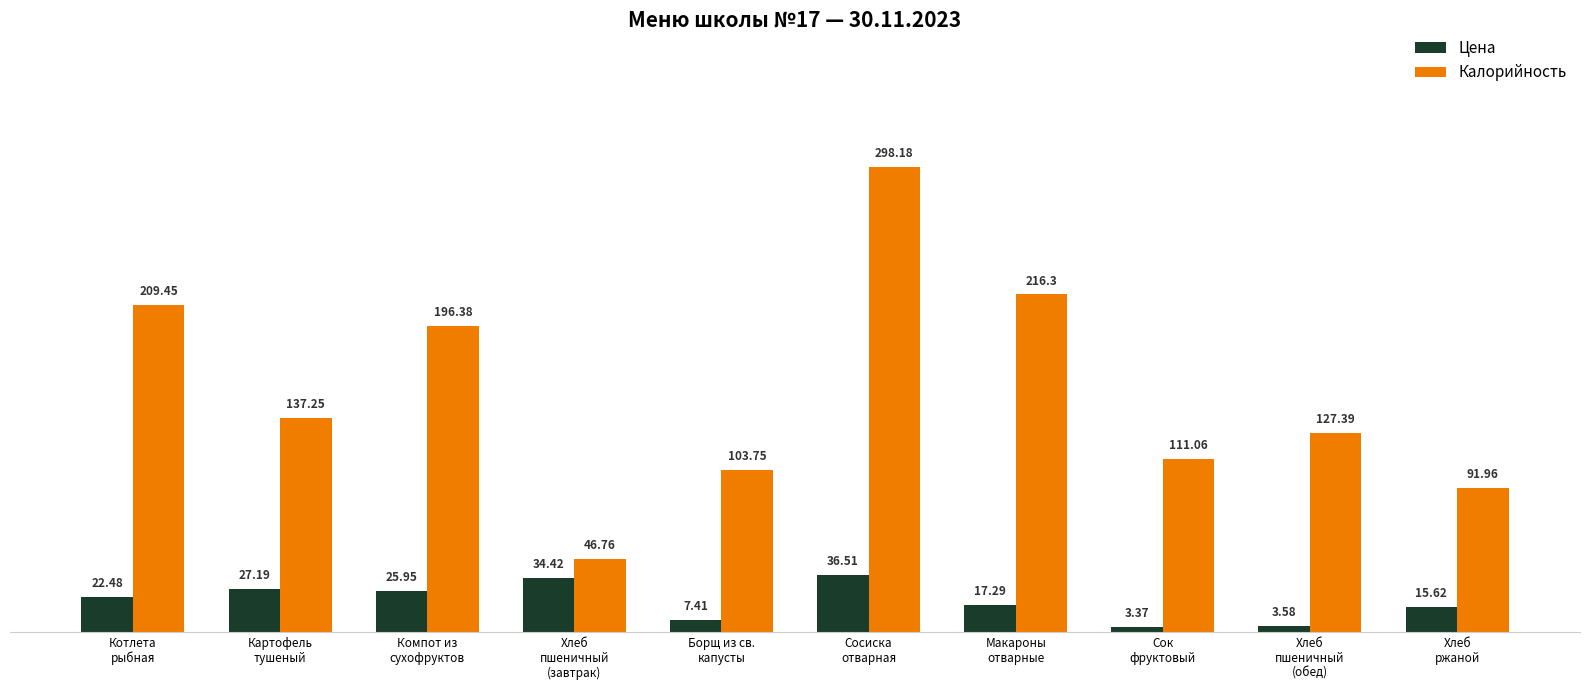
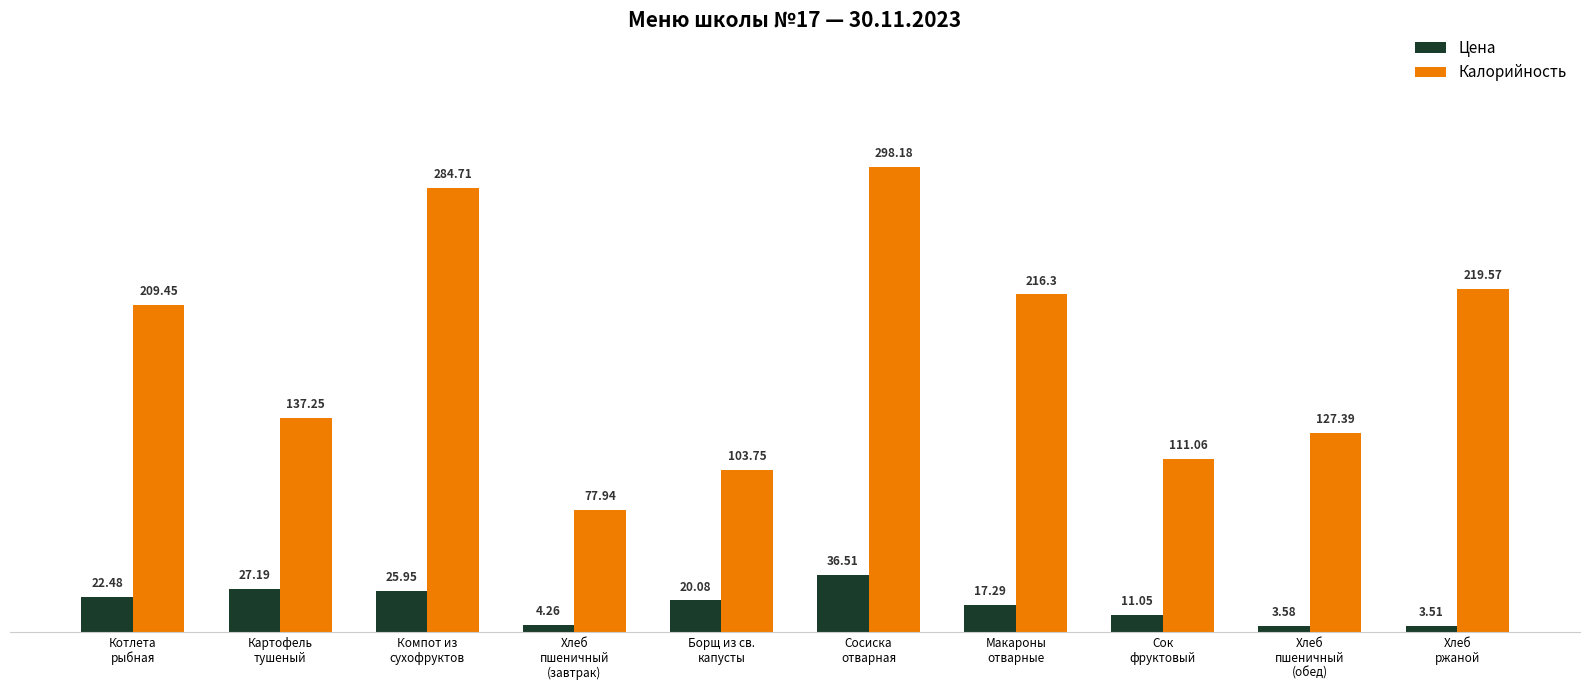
Калорийность, Компот из сухофруктов: 196.38 -> 284.71
Цена, Хлеб пшеничный (завтрак): 34.42 -> 4.26
Калорийность, Хлеб пшеничный (завтрак): 46.76 -> 77.94
Цена, Борщ из св. капусты: 7.41 -> 20.08
Цена, Сок фруктовый: 3.37 -> 11.05
Цена, Хлеб ржаной: 15.62 -> 3.51
Калорийность, Хлеб ржаной: 91.96 -> 219.57
